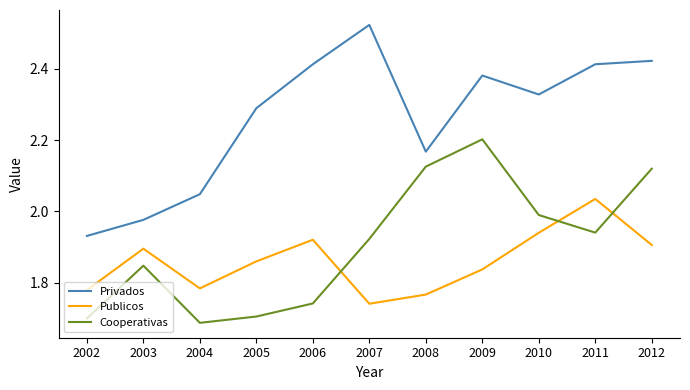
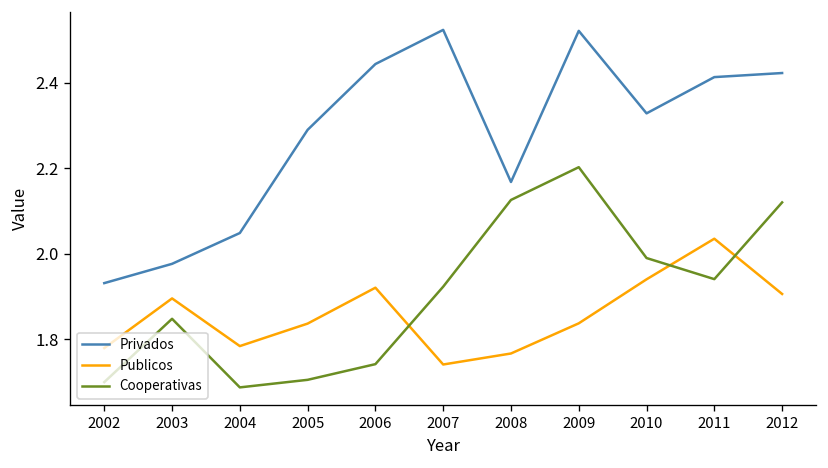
Publicos, 2005: 1.86 -> 1.84
Privados, 2006: 2.41 -> 2.44
Privados, 2009: 2.38 -> 2.52
